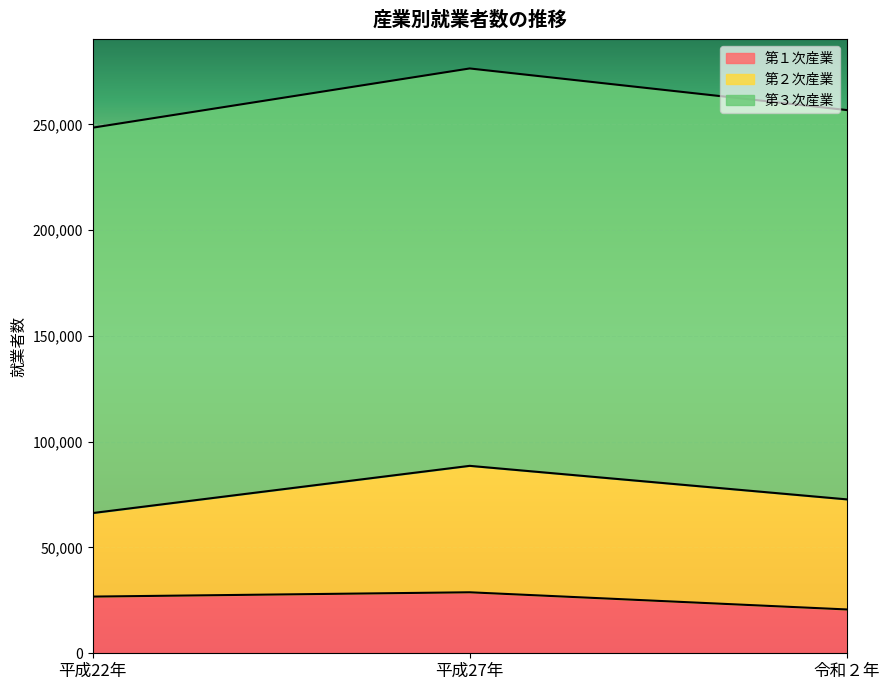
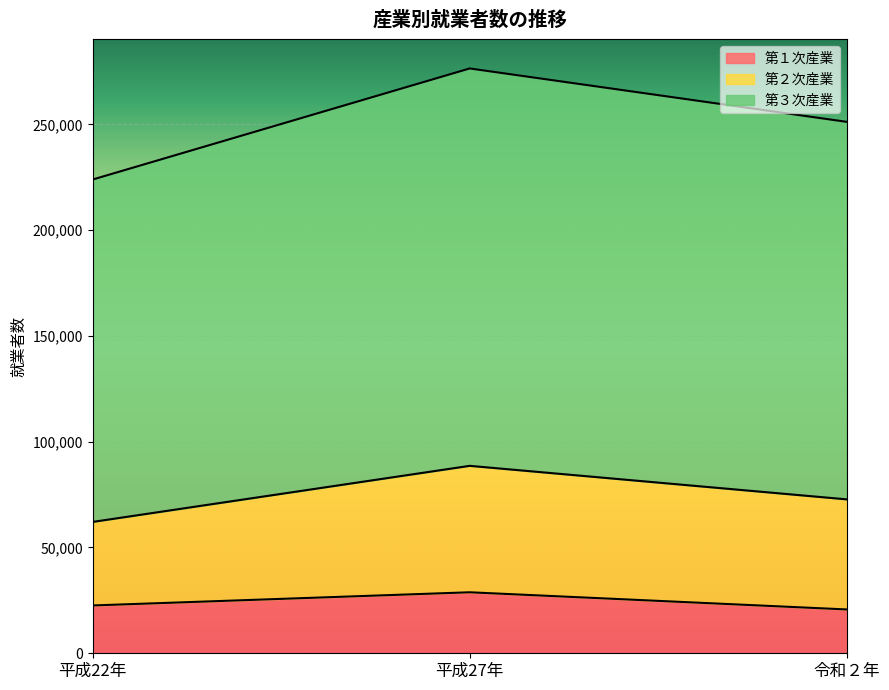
第１次産業, 平成22年: 27,000 -> 23,000
第３次産業, 平成22年: 182,000 -> 162,000
第３次産業, 令和２年: 184,000 -> 178,000
